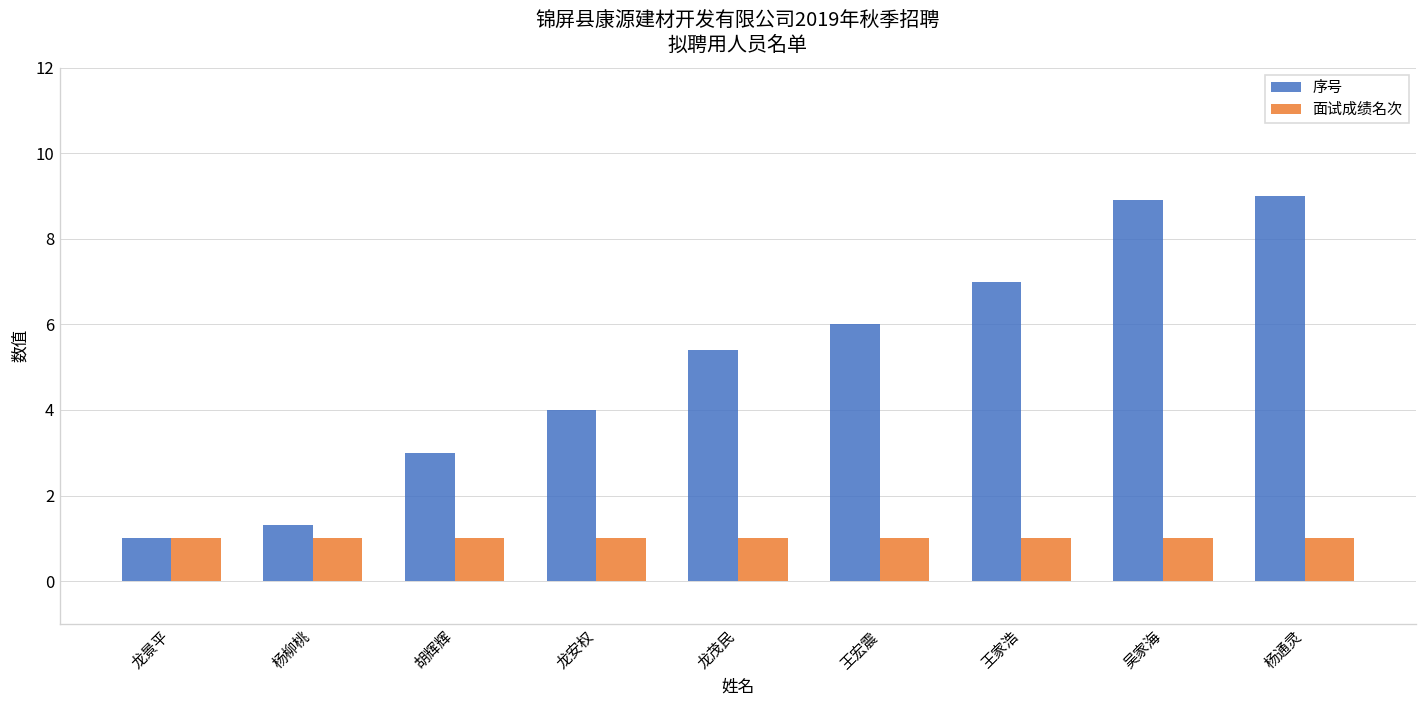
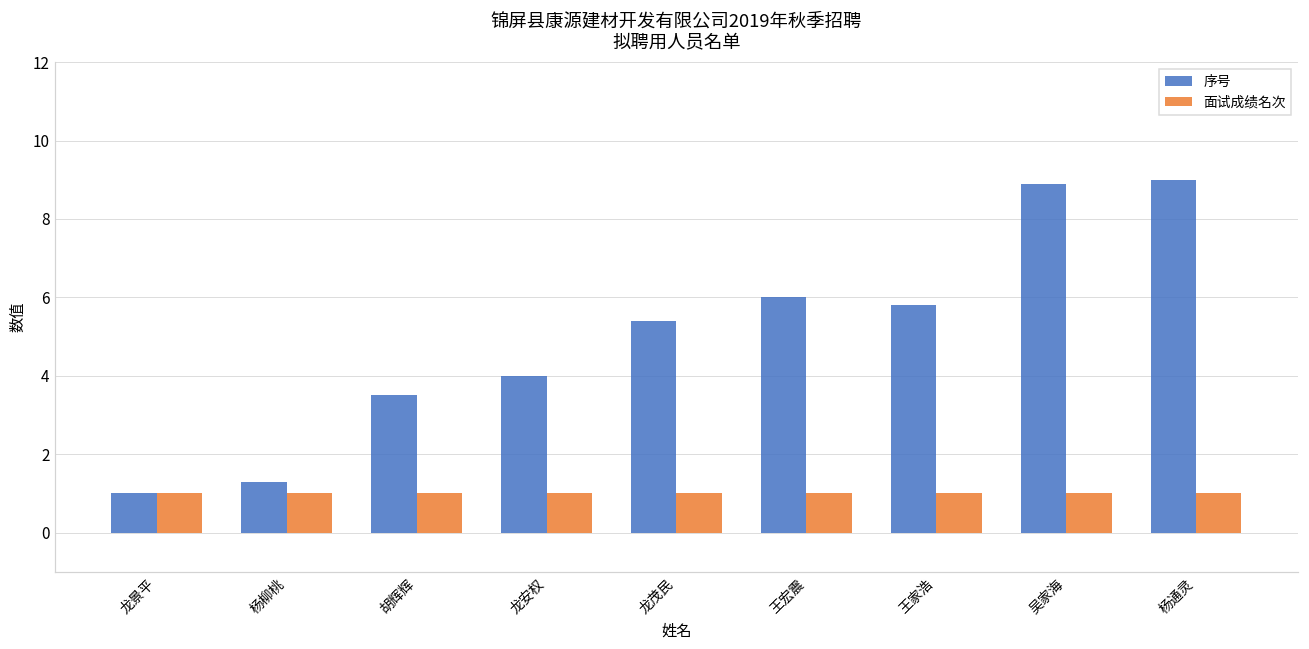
序号, 胡辉辉: 3.0 -> 3.5
序号, 王家浩: 7.0 -> 5.8
